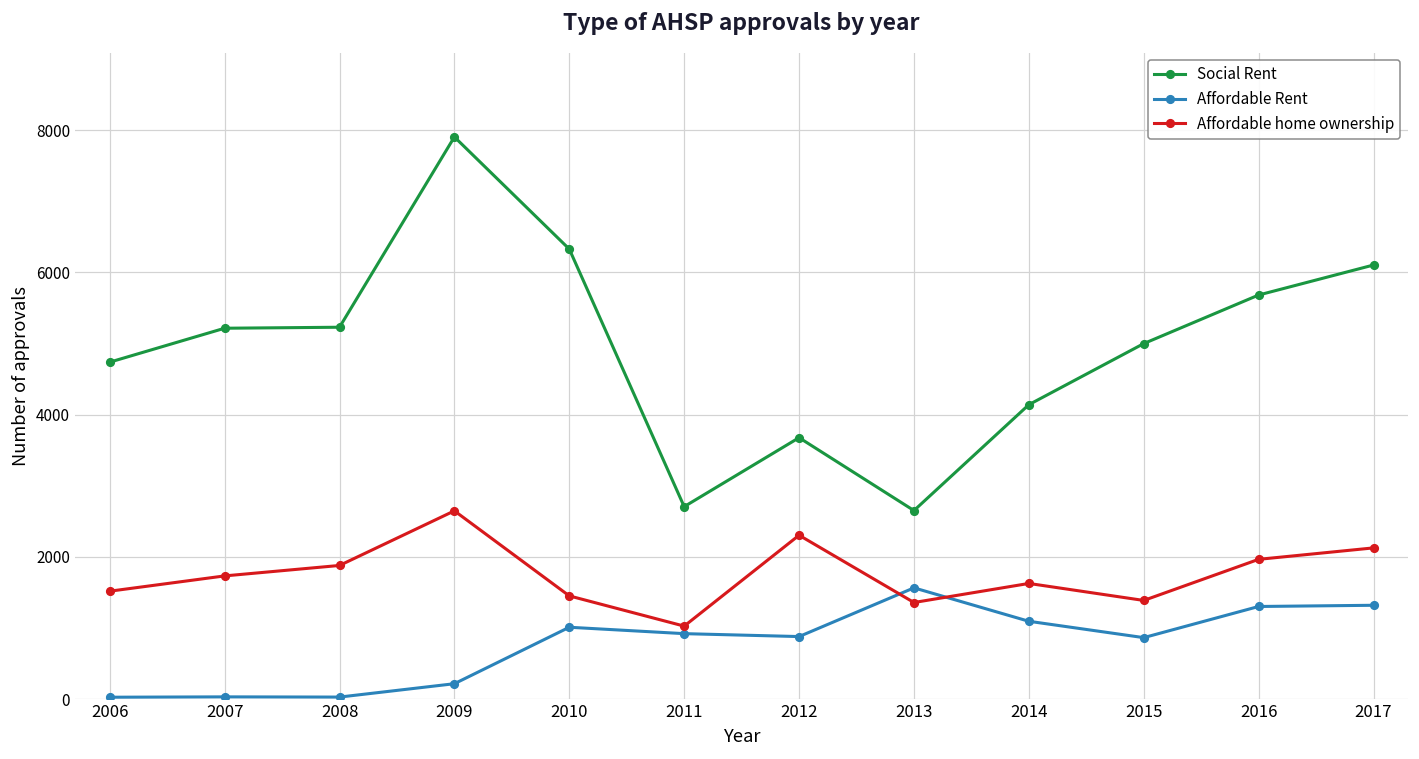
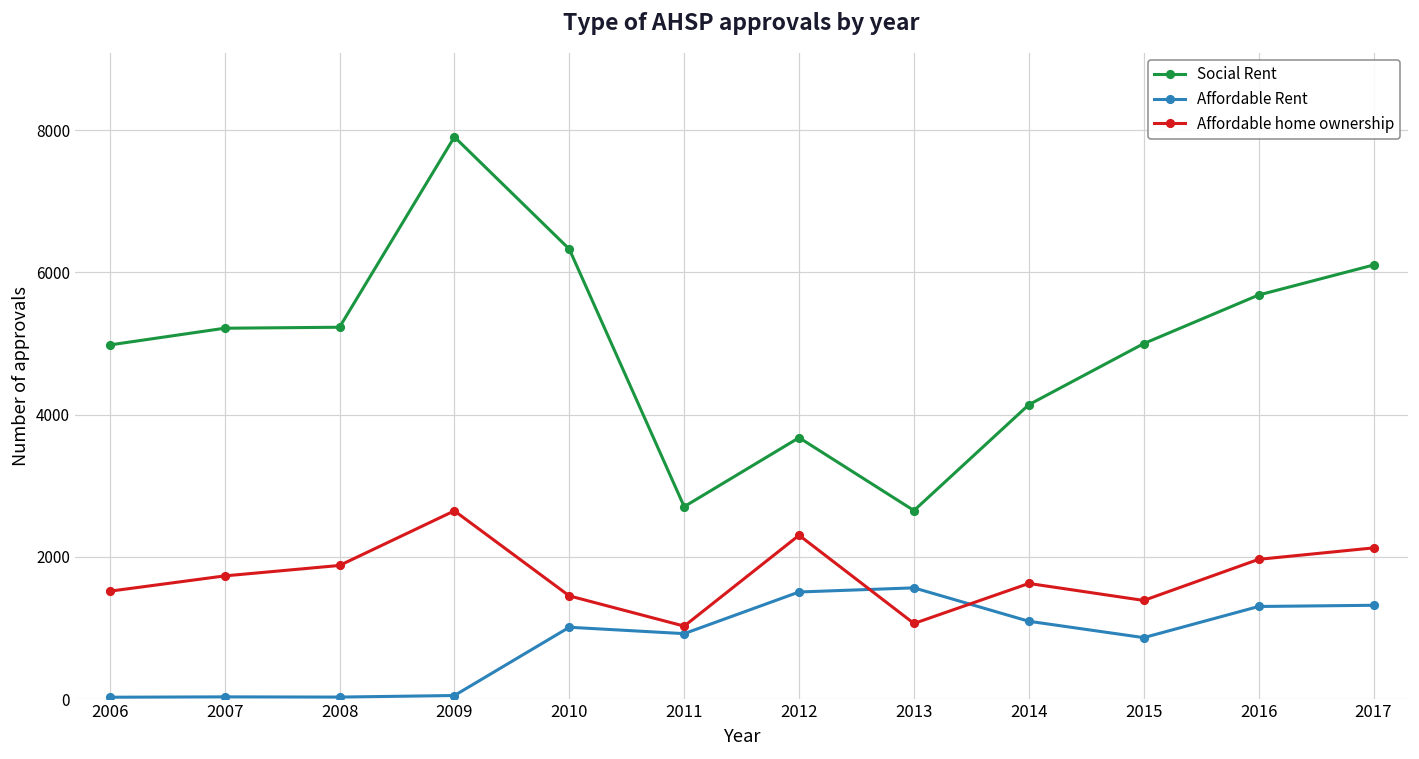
Social Rent, 2006: 4700 -> 5000
Affordable Rent, 2009: 200 -> 100
Affordable Rent, 2012: 900 -> 1500
Affordable home ownership, 2013: 1400 -> 1100
